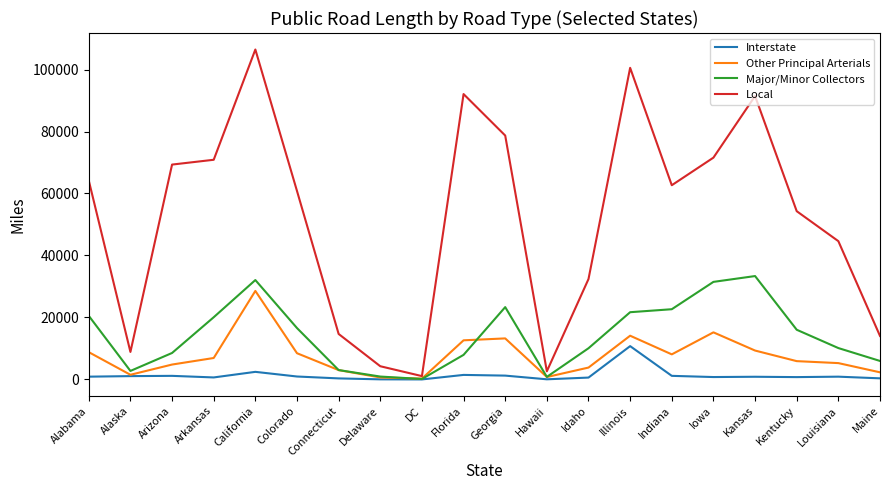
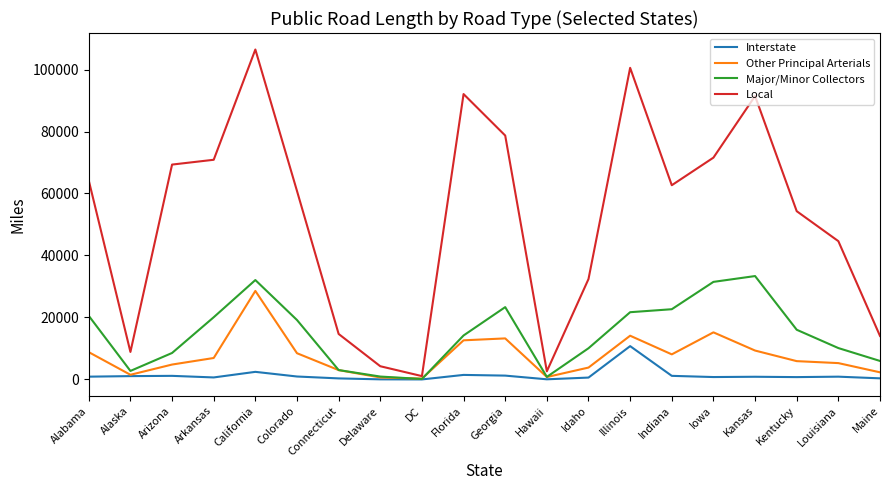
Major/Minor Collectors, Colorado: 17000 -> 19000
Major/Minor Collectors, Florida: 8000 -> 14000
